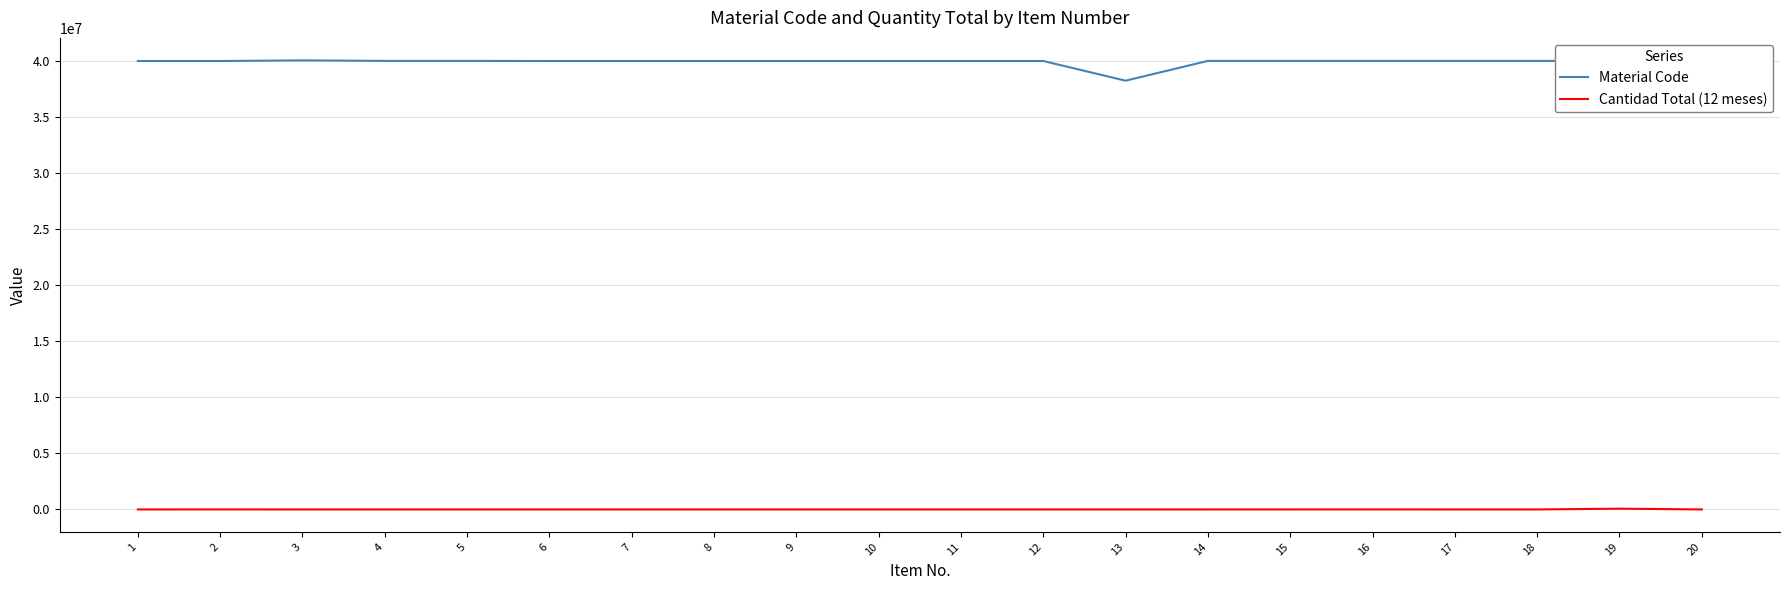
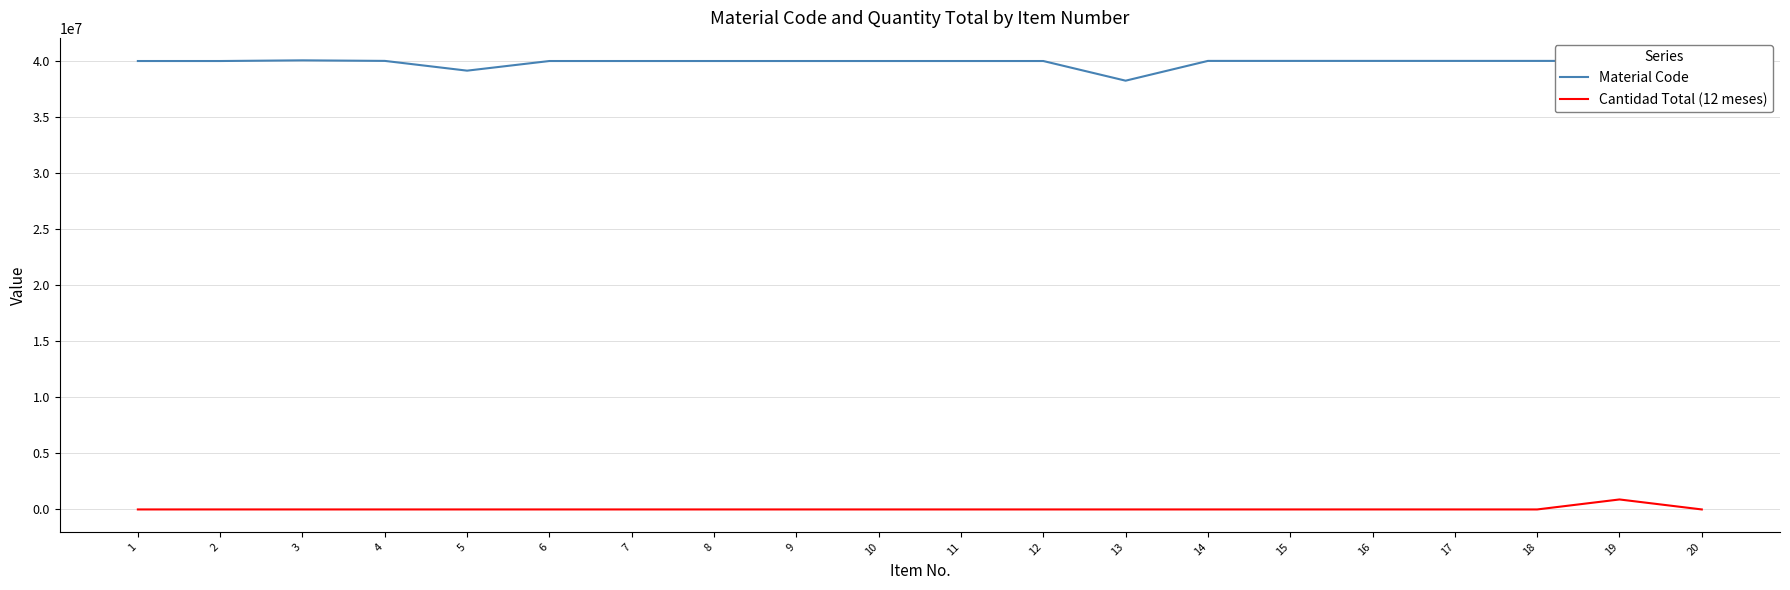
Material Code, 5: 40000000 -> 39200000
Cantidad Total (12 meses), 19: 100000 -> 900000
